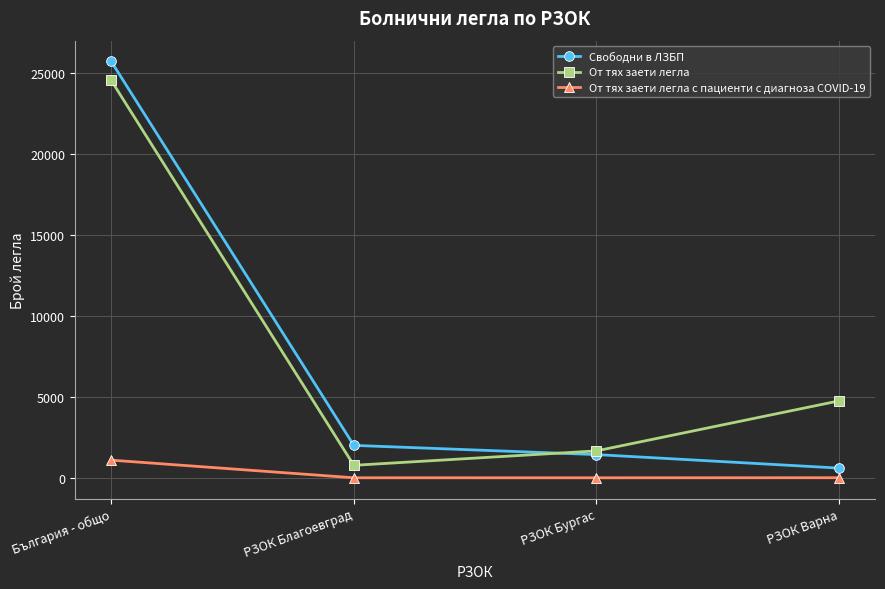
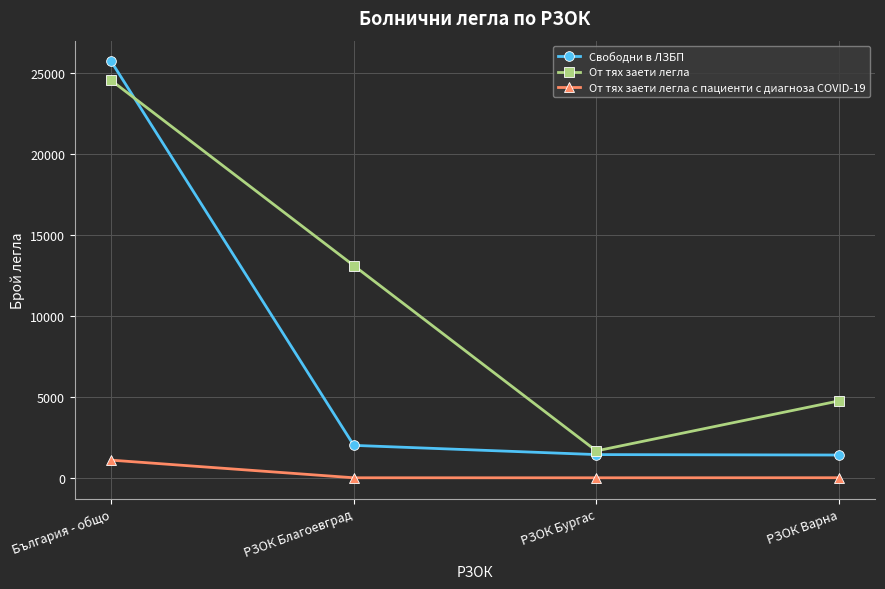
От тях заети легла, РЗОК Благоевград: 800 -> 13100
Свободни в ЛЗБП, РЗОК Варна: 600 -> 1400
